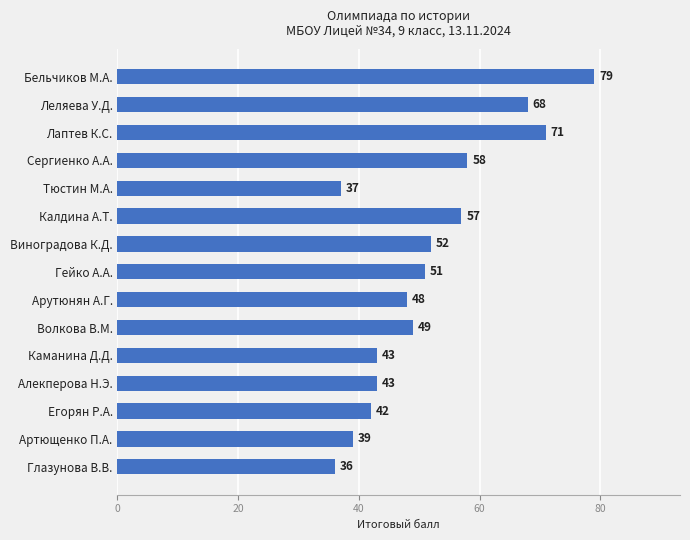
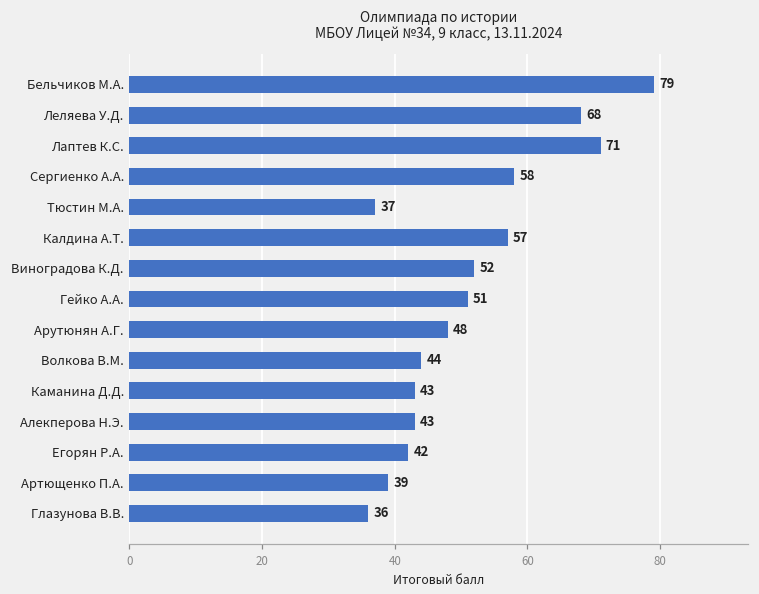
Волкова В.М.: 49 -> 44
